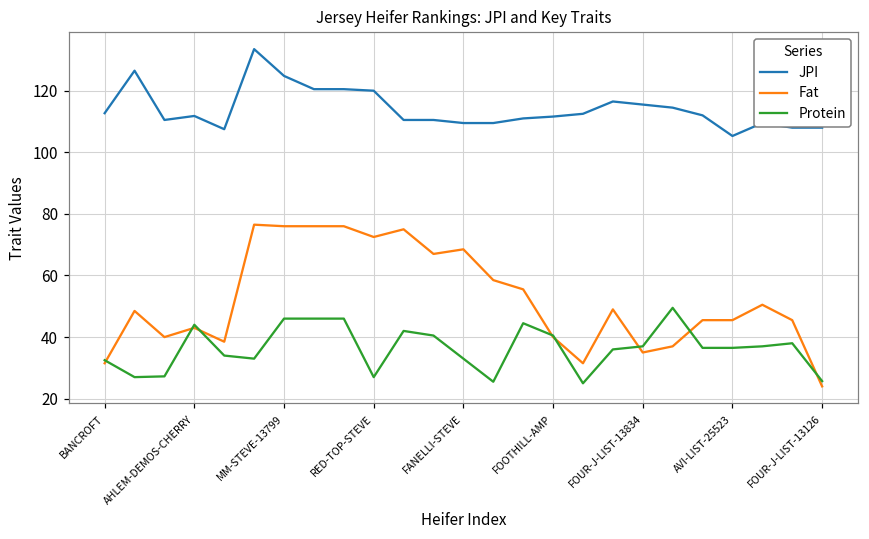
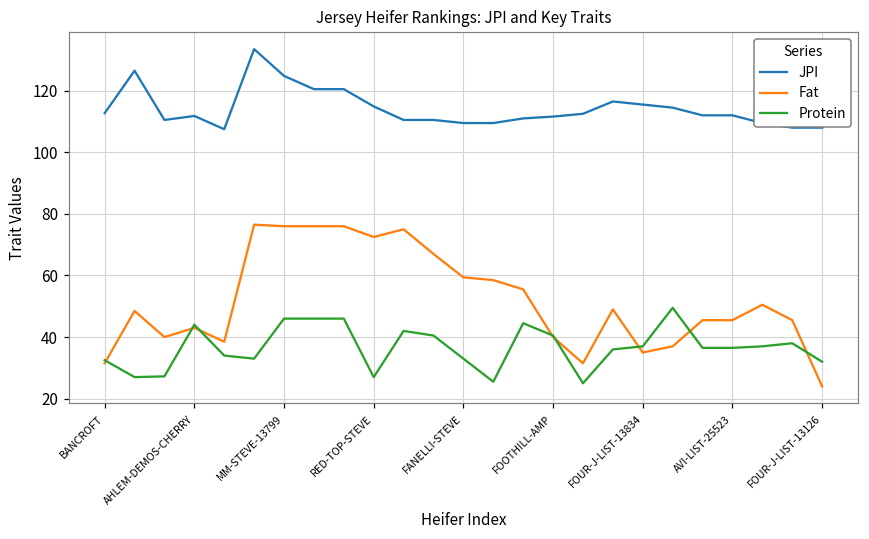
JPI, RED-TOP-STEVE: 120 -> 115
Fat, FANELLI-STEVE: 69 -> 59
JPI, AVI-LIST-25523: 105 -> 112
Protein, FOUR-J-LIST-13126: 26 -> 32
